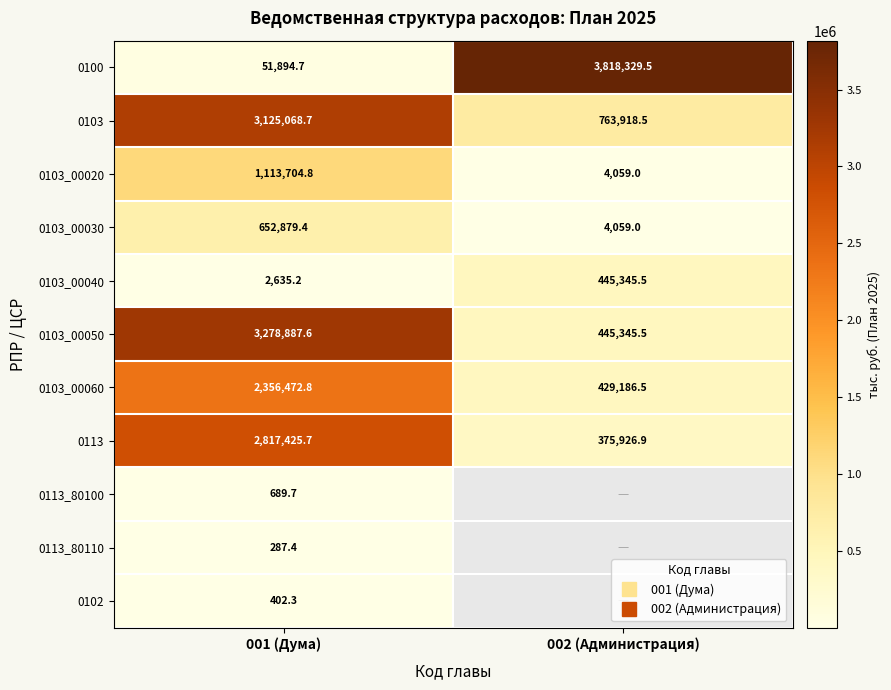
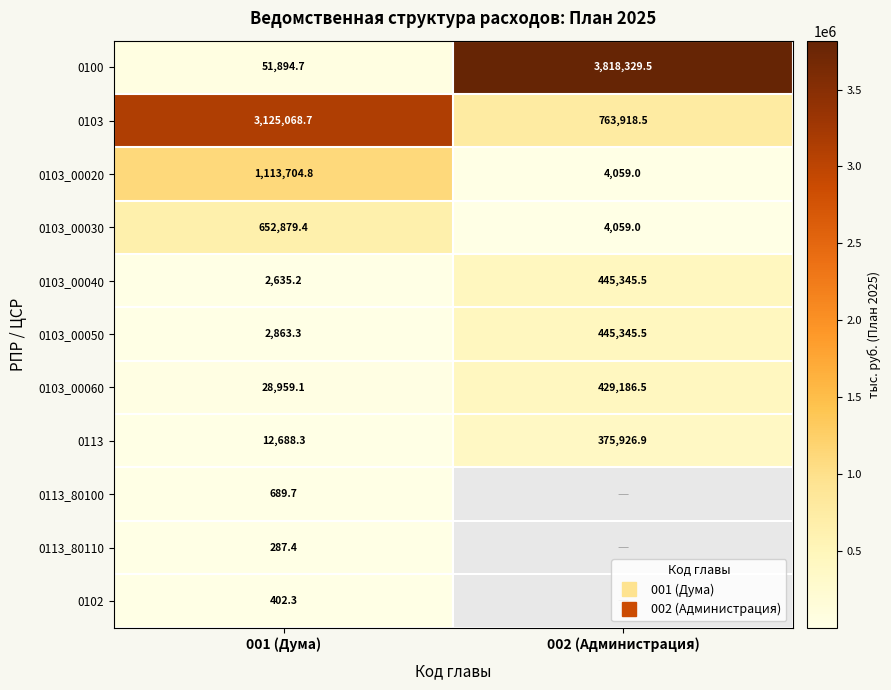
0103_00050, 001 (Дума): 3,278,887.6 -> 2,863.3
0103_00060, 001 (Дума): 2,356,472.8 -> 28,959.1
0113, 001 (Дума): 2,817,425.7 -> 12,688.3
